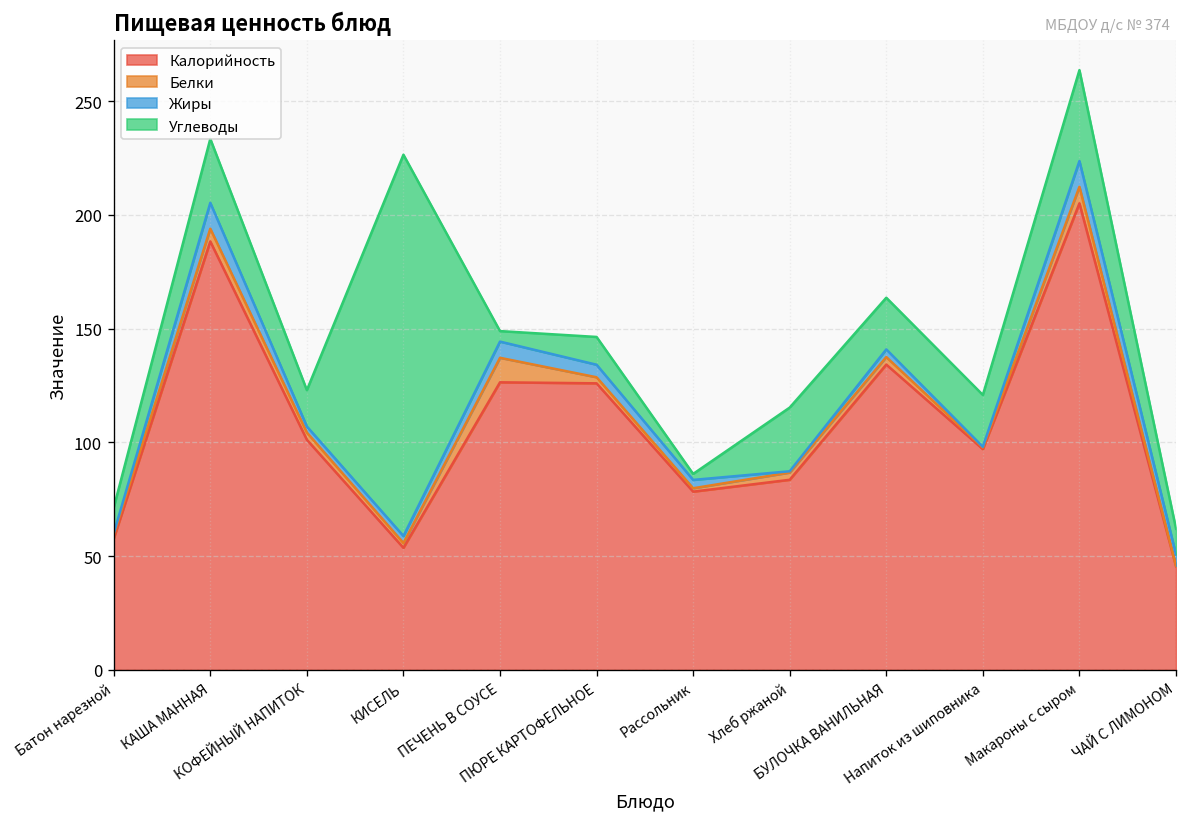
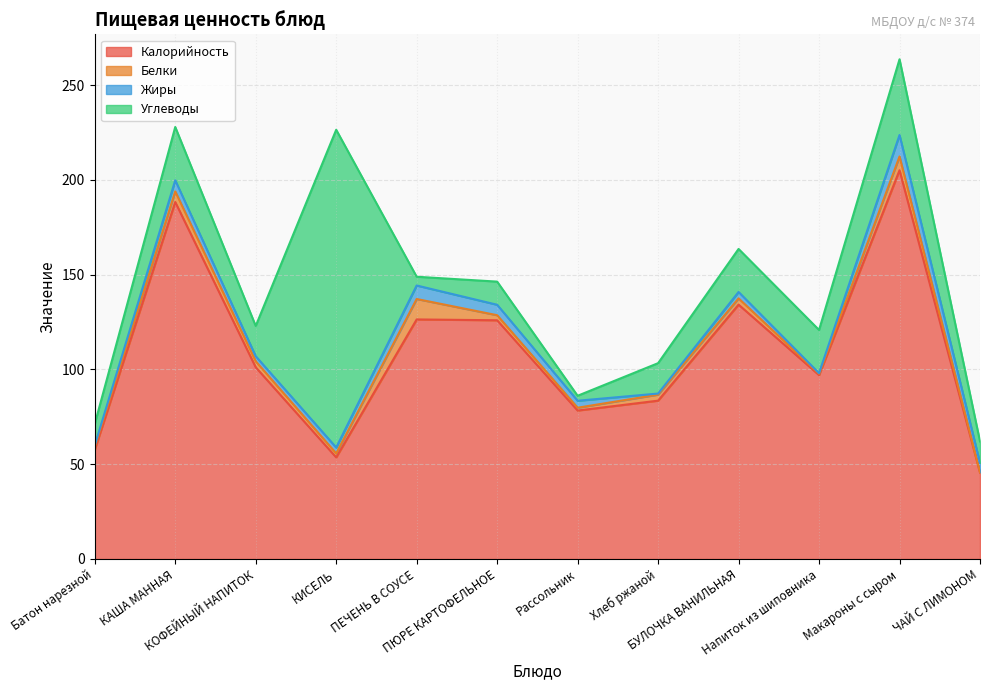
Жиры, КАША МАННАЯ: 11 -> 6
Углеводы, Хлеб ржаной: 28 -> 16
